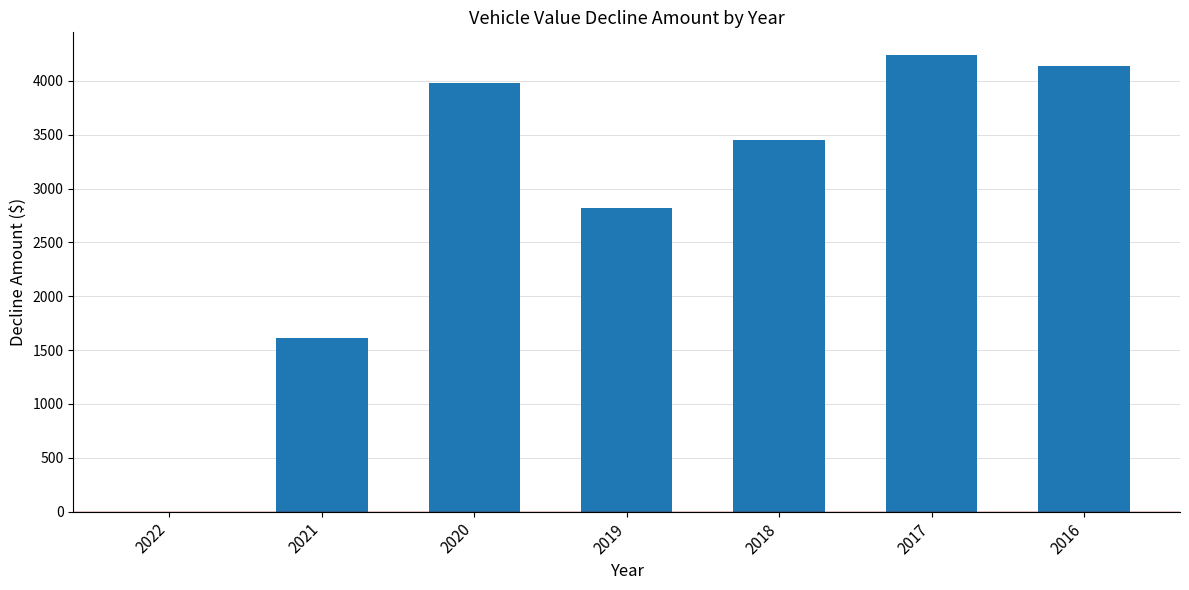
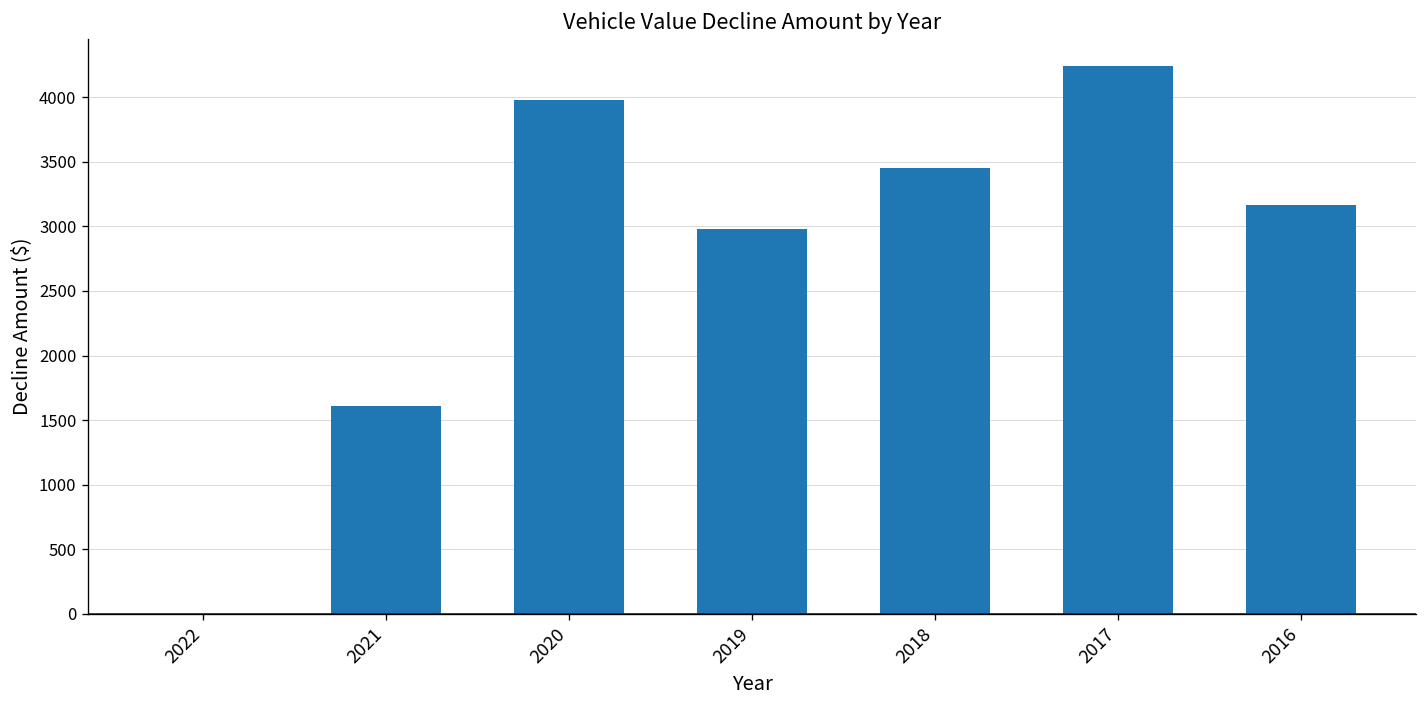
2019: 2820 -> 2980
2016: 4140 -> 3170
